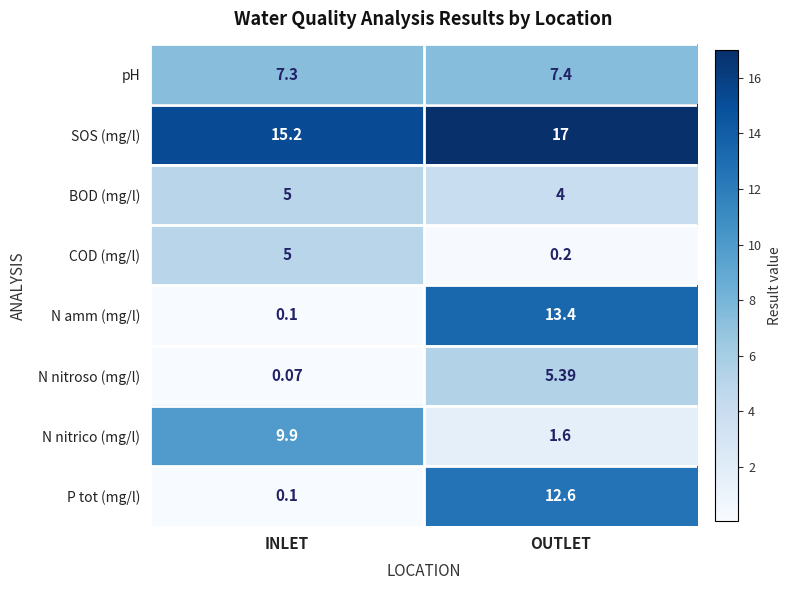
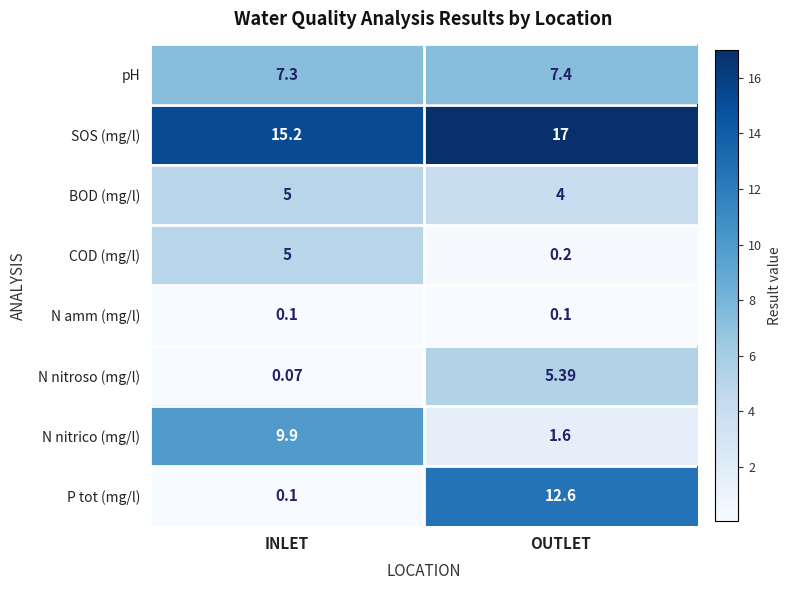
N amm (mg/l), OUTLET: 13.4 -> 0.1
